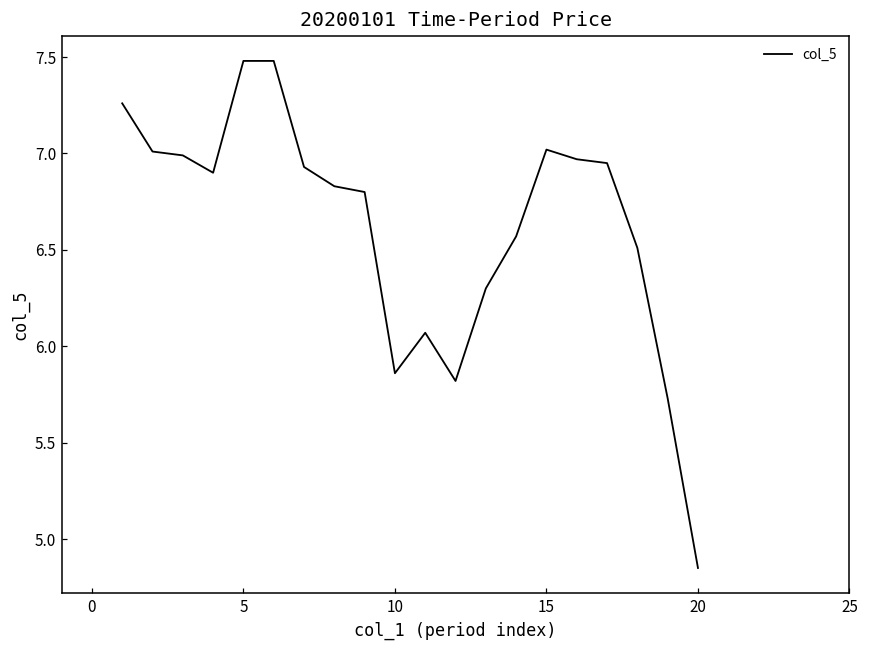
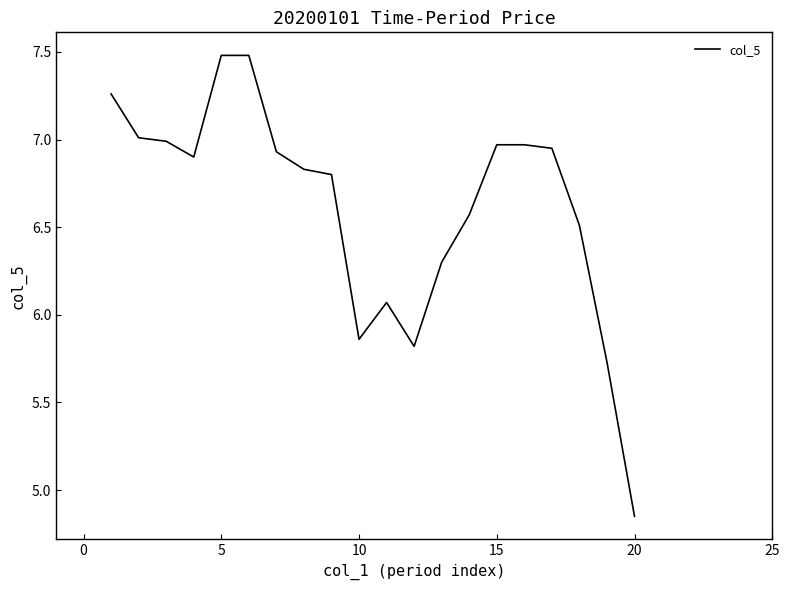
15: 7.02 -> 6.97
